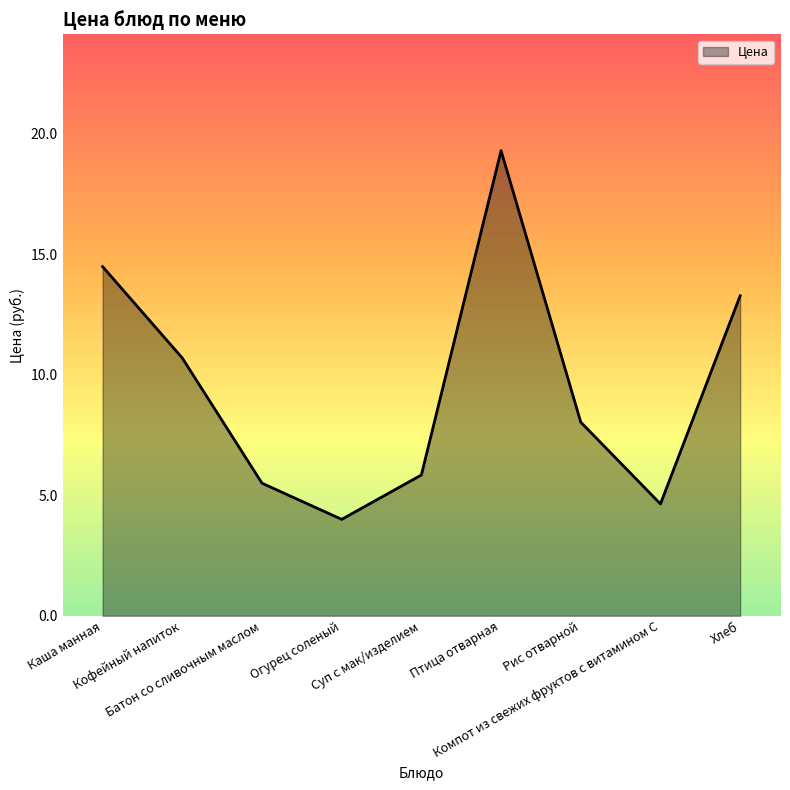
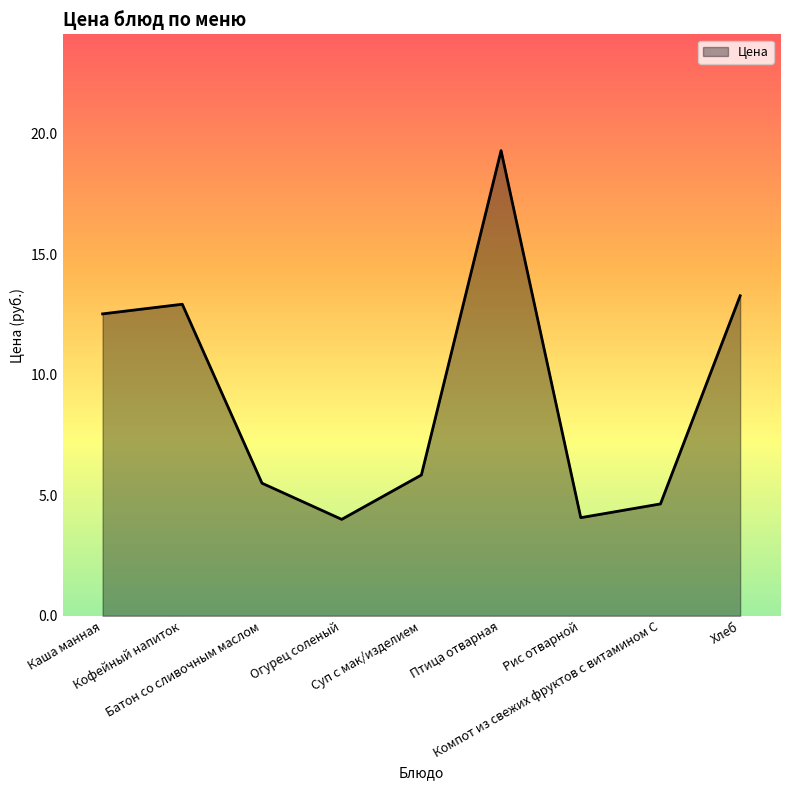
Каша манная: 14.5 -> 12.5
Кофейный напиток: 10.7 -> 12.9
Рис отварной: 8.0 -> 4.1
